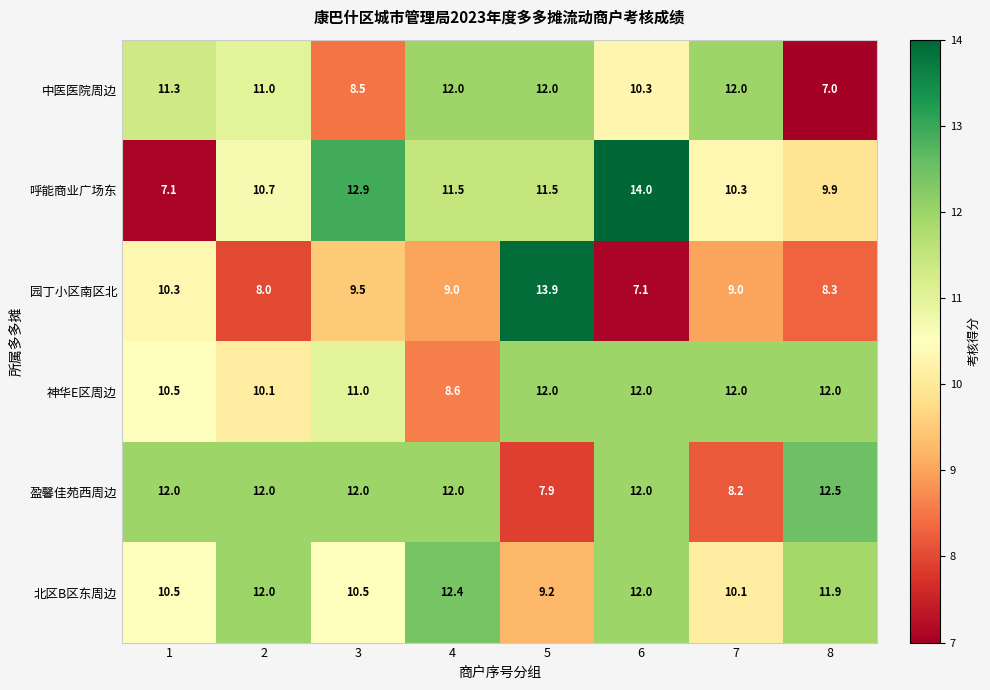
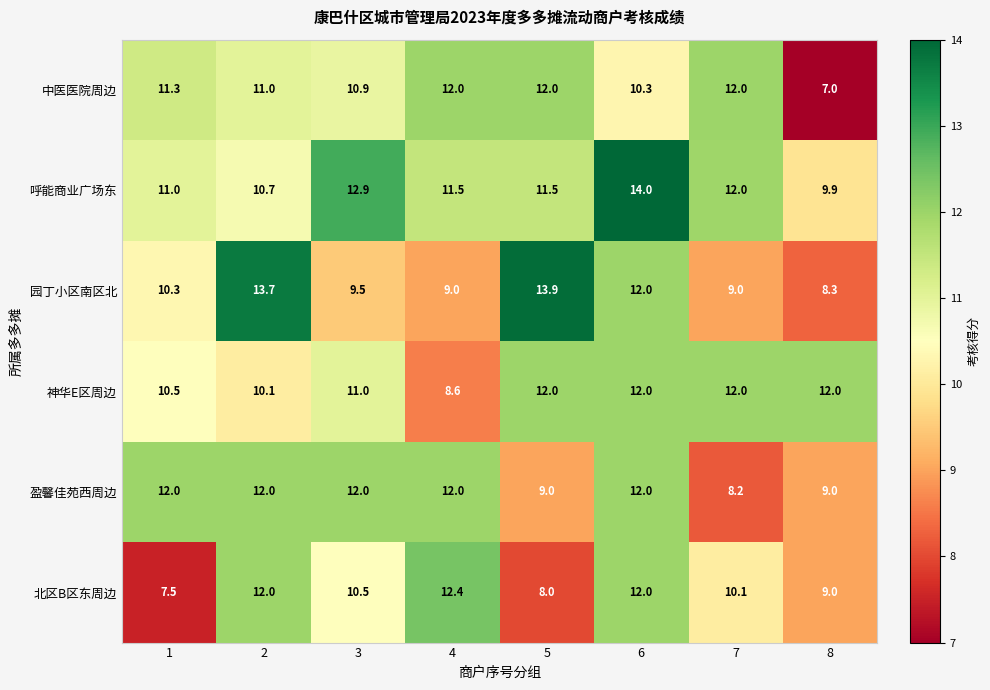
中医医院周边, 3: 8.5 -> 10.9
呼能商业广场东, 1: 7.1 -> 11.0
呼能商业广场东, 7: 10.3 -> 12.0
园丁小区南区北, 2: 8.0 -> 13.7
园丁小区南区北, 6: 7.1 -> 12.0
盈馨佳苑西周边, 5: 7.9 -> 9.0
盈馨佳苑西周边, 8: 12.5 -> 9.0
北区B区东周边, 1: 10.5 -> 7.5
北区B区东周边, 5: 9.2 -> 8.0
北区B区东周边, 8: 11.9 -> 9.0
